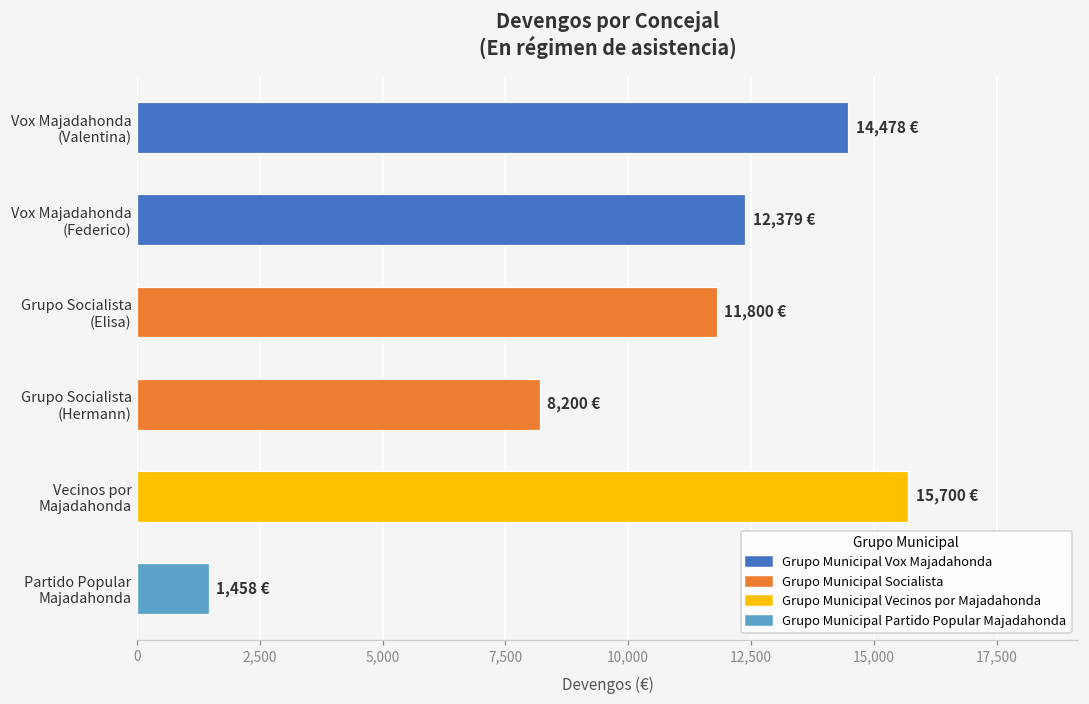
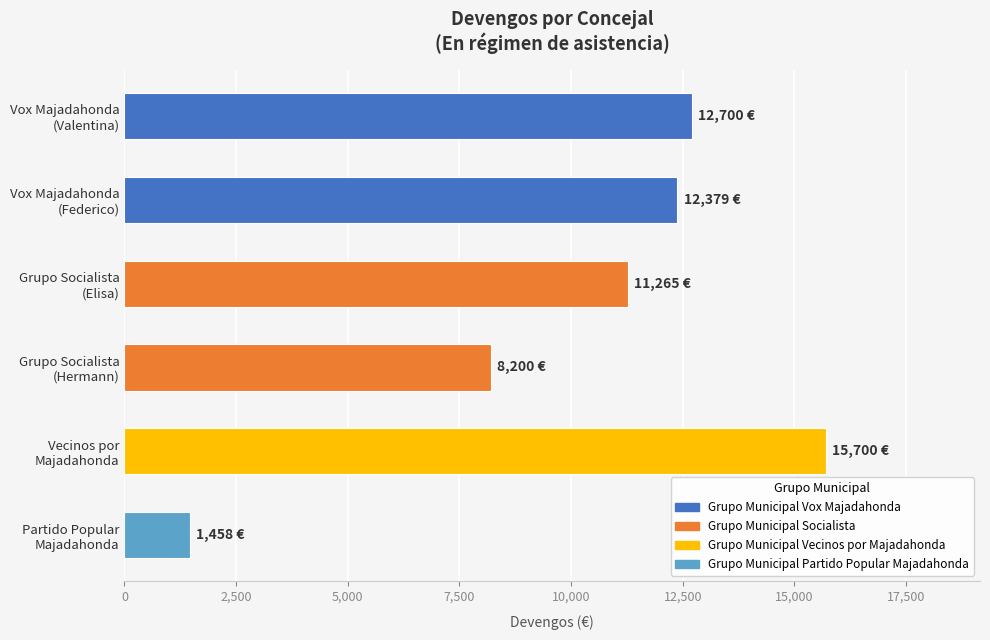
Vox Majadahonda (Valentina): 14,478 -> 12,700
Grupo Socialista (Elisa): 11,800 -> 11,265
